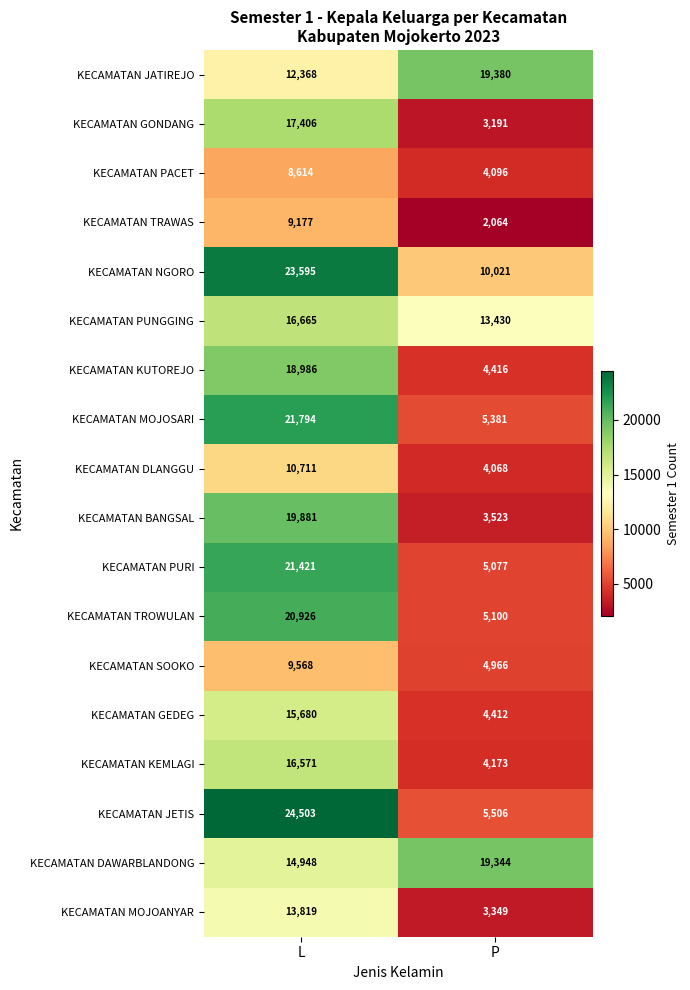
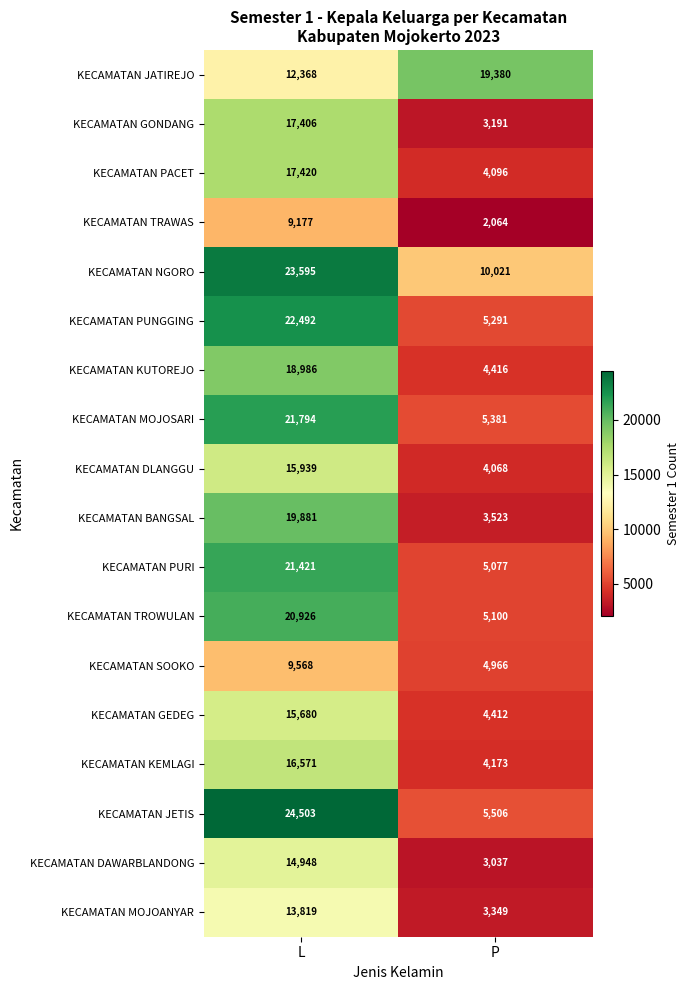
KECAMATAN PACET, L: 8,614 -> 17,420
KECAMATAN PUNGGING, L: 16,665 -> 22,492
KECAMATAN PUNGGING, P: 13,430 -> 5,291
KECAMATAN DLANGGU, L: 10,711 -> 15,939
KECAMATAN DAWARBLANDONG, P: 19,344 -> 3,037
